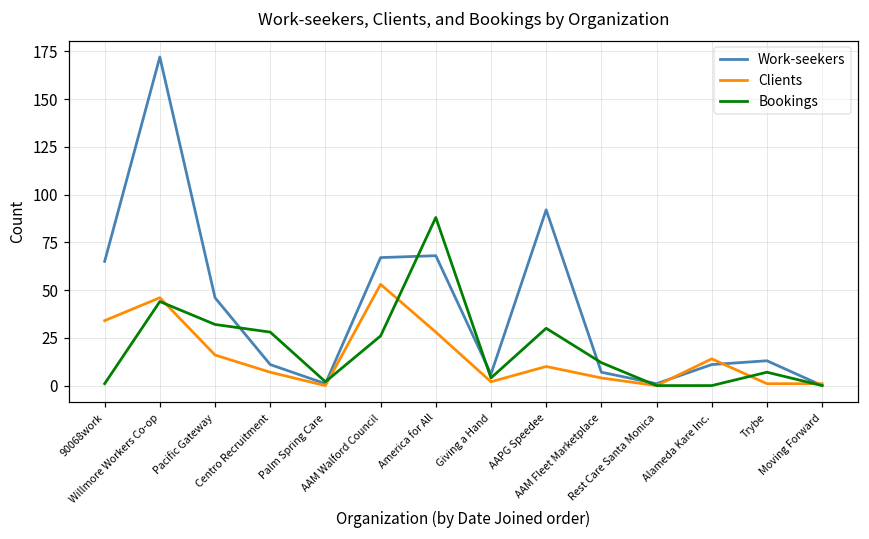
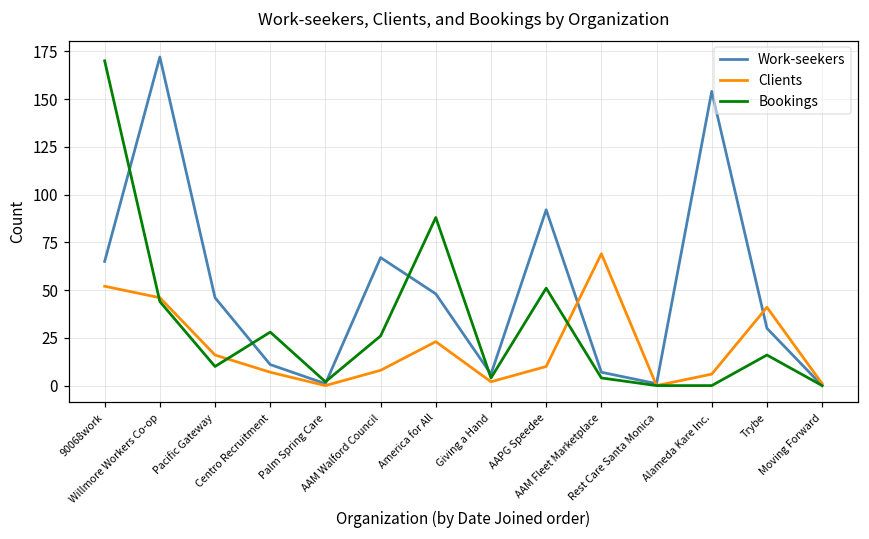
Clients, 90068work: 34 -> 52
Bookings, 90068work: 1 -> 170
Bookings, Pacific Gateway: 32 -> 10
Clients, AAM Walford Council: 53 -> 8
Work-seekers, America for All: 68 -> 48
Clients, America for All: 28 -> 23
Bookings, AAPG Speedee: 30 -> 51
Clients, AAM Fleet Marketplace: 4 -> 69
Bookings, AAM Fleet Marketplace: 12 -> 4
Work-seekers, Alameda Kare Inc.: 11 -> 154
Clients, Alameda Kare Inc.: 14 -> 6
Work-seekers, Trybe: 13 -> 30
Clients, Trybe: 1 -> 41
Bookings, Trybe: 7 -> 16
